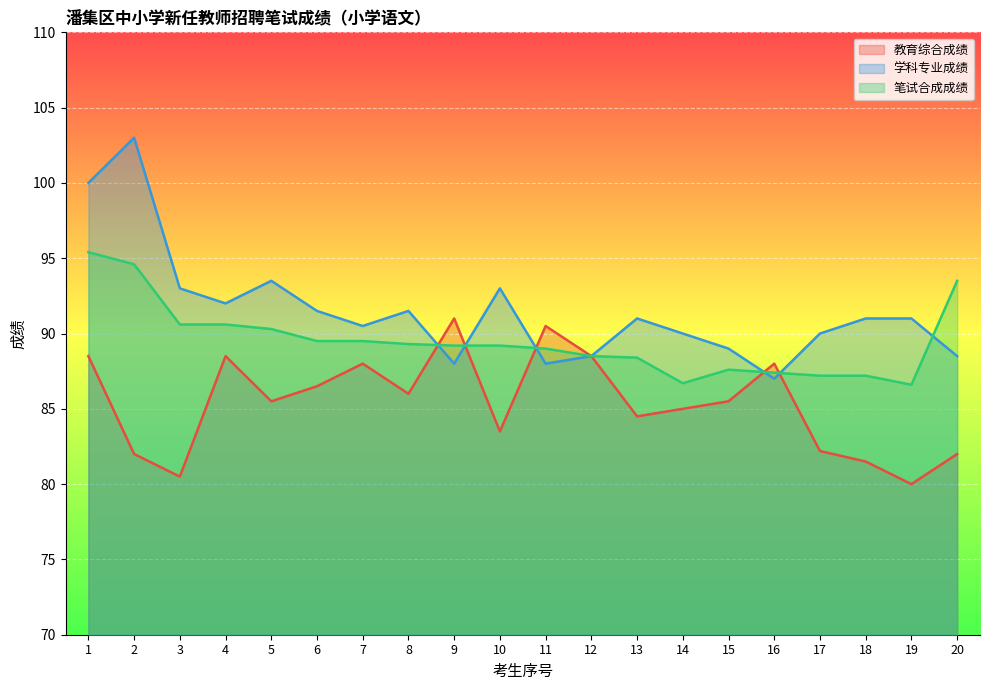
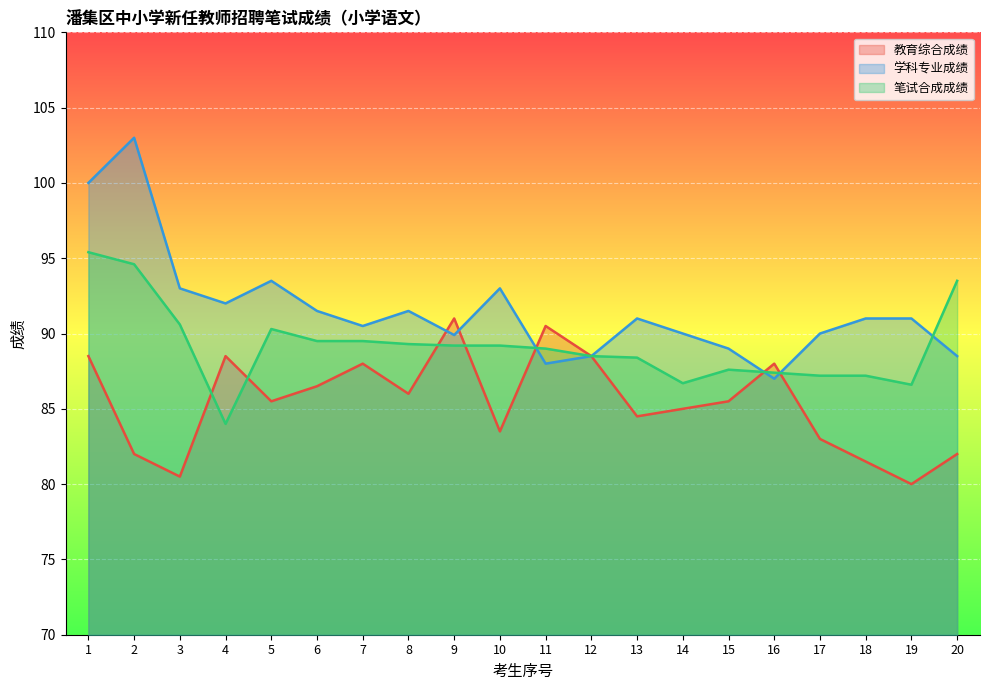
笔试合成成绩, 4: 90.6 -> 84.0
学科专业成绩, 9: 88.0 -> 89.9
教育综合成绩, 17: 82.2 -> 83.0
